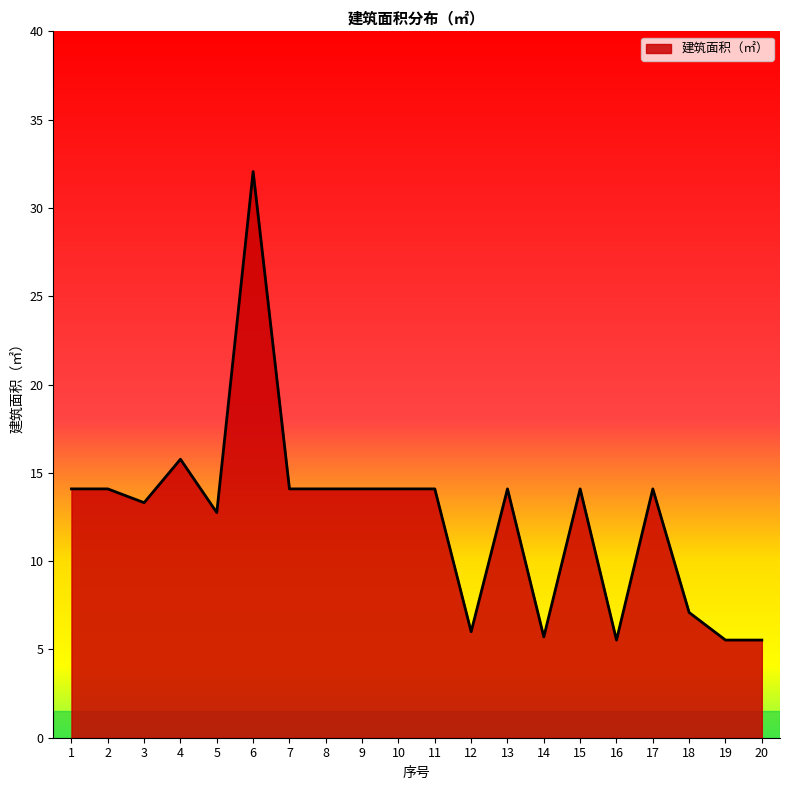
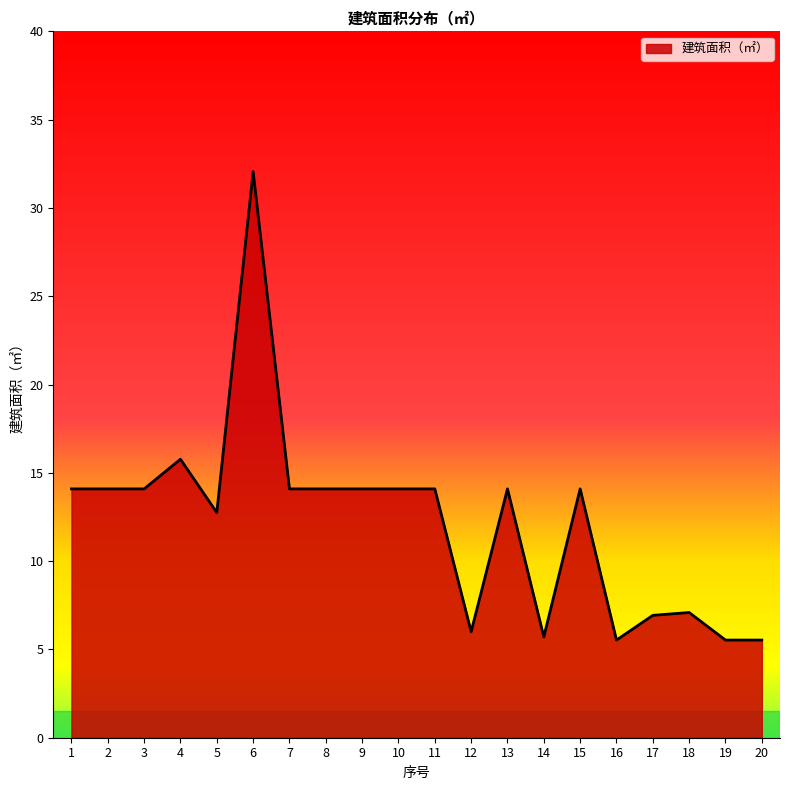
3: 13.3 -> 14.1
17: 14.1 -> 6.9
